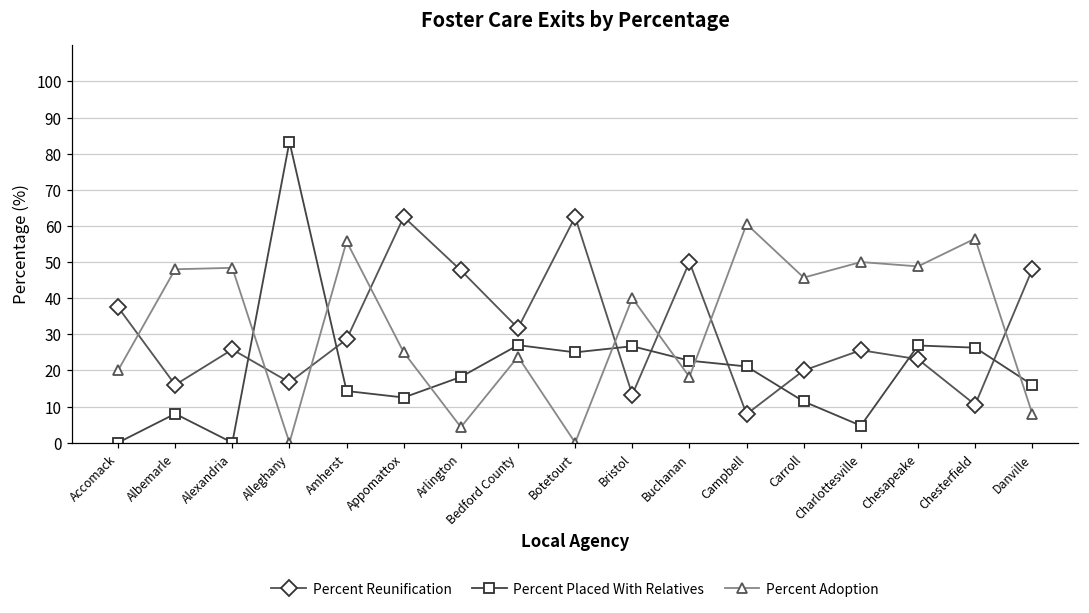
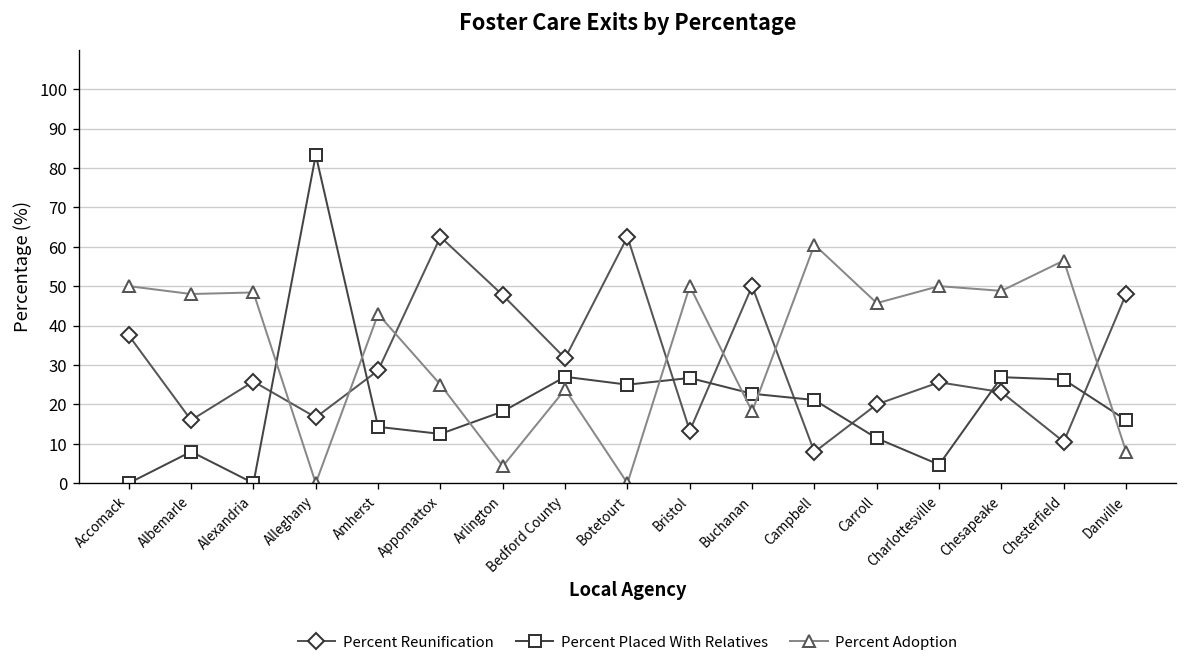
Percent Adoption, Accomack: 20 -> 50
Percent Adoption, Amherst: 56 -> 43
Percent Adoption, Bristol: 40 -> 50
